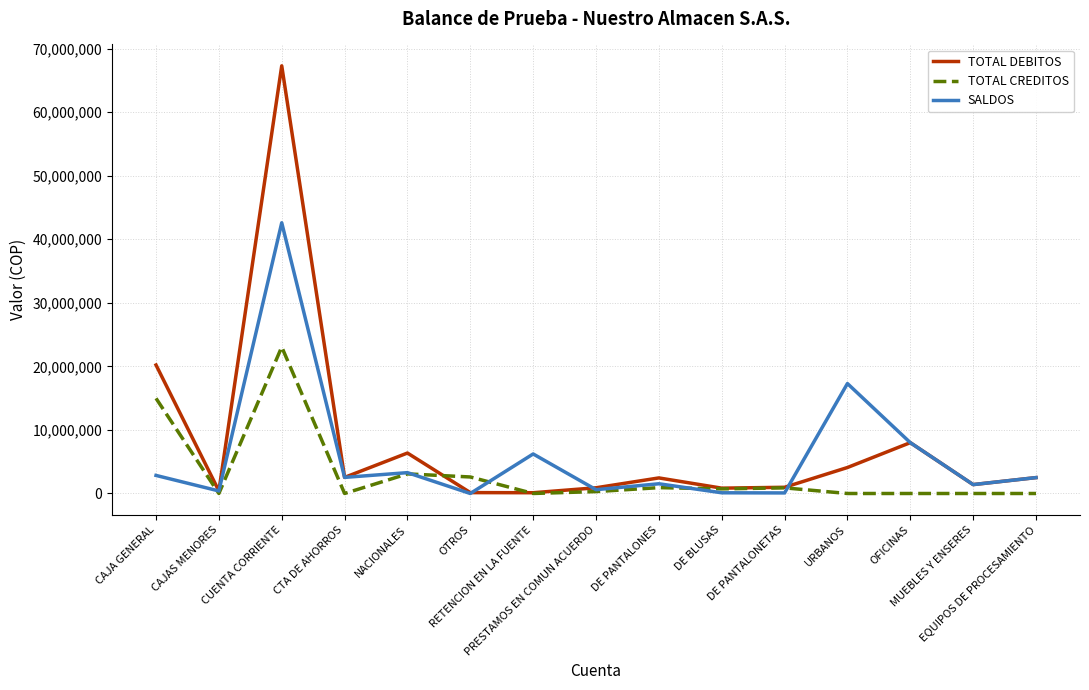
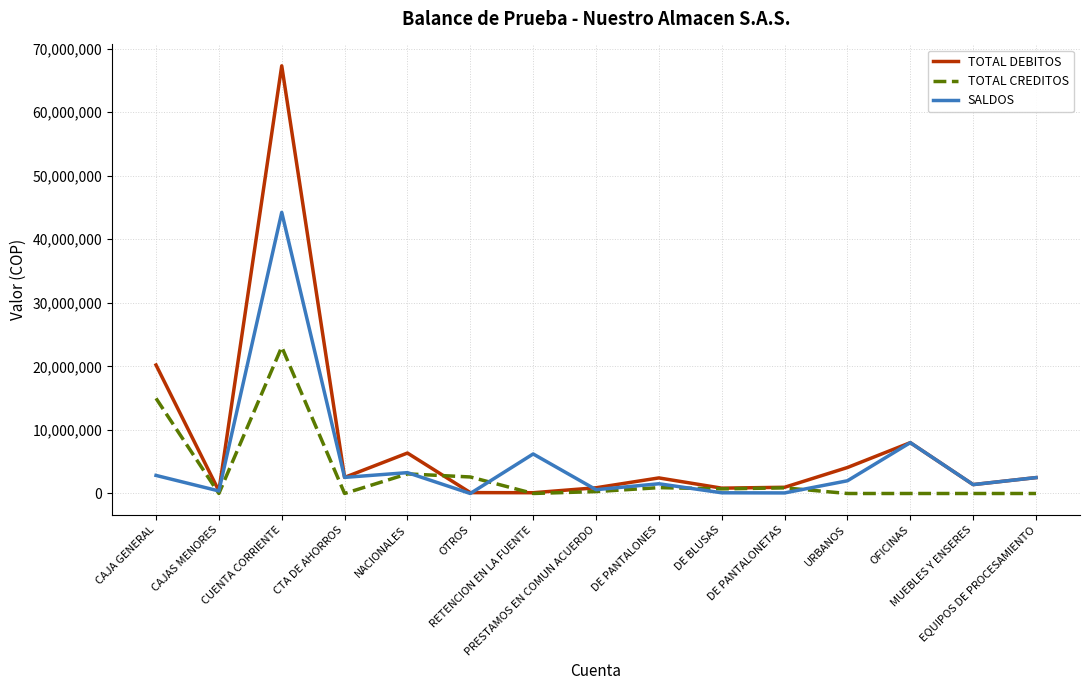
SALDOS, CUENTA CORRIENTE: 43,000,000 -> 44,000,000
SALDOS, URBANOS: 17,000,000 -> 2,000,000
